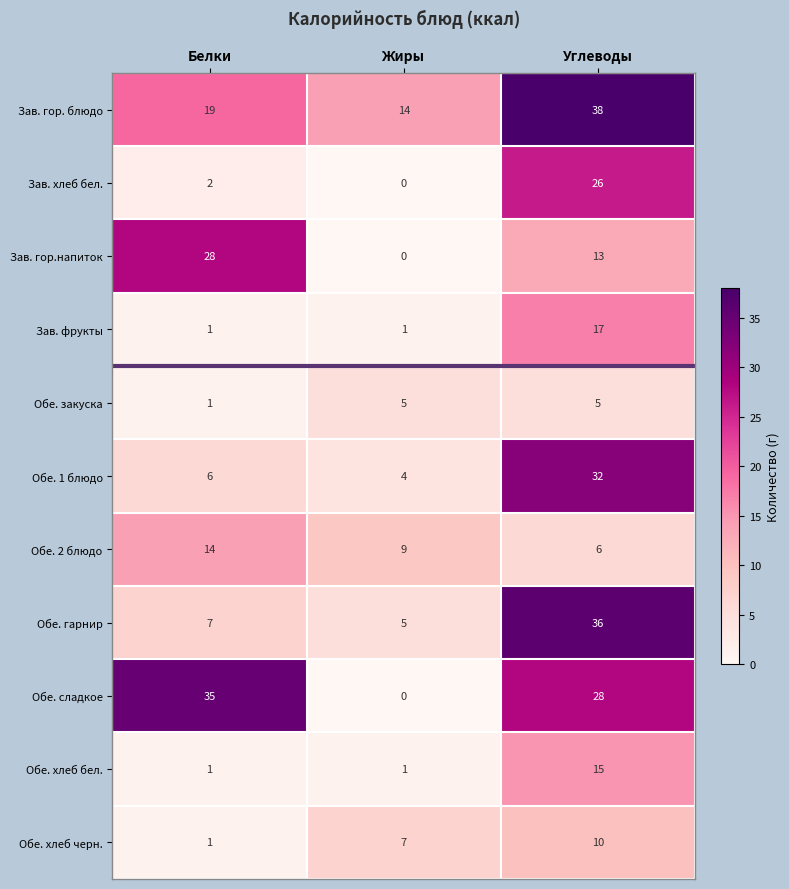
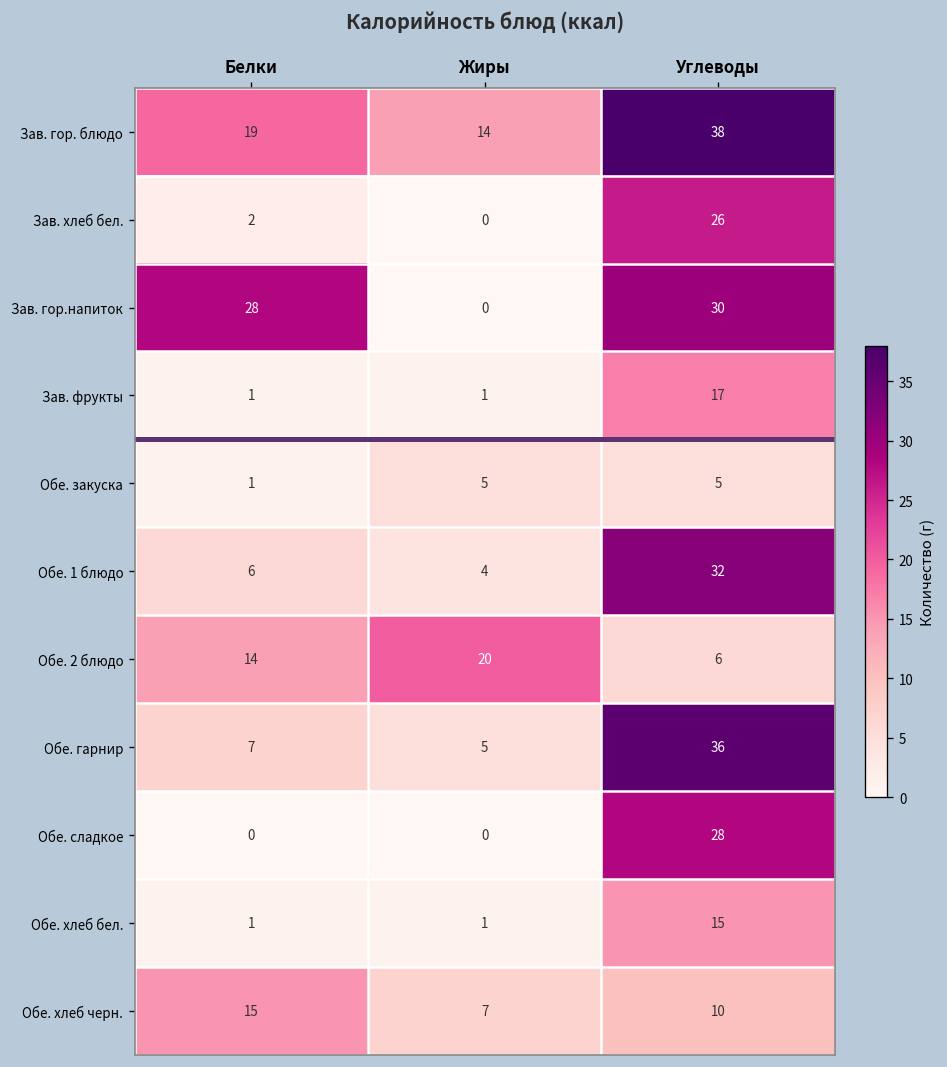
Зав. гор.напиток, Углеводы: 13 -> 30
Обе. 2 блюдо, Жиры: 9 -> 20
Обе. сладкое, Белки: 35 -> 0
Обе. хлеб черн., Белки: 1 -> 15
